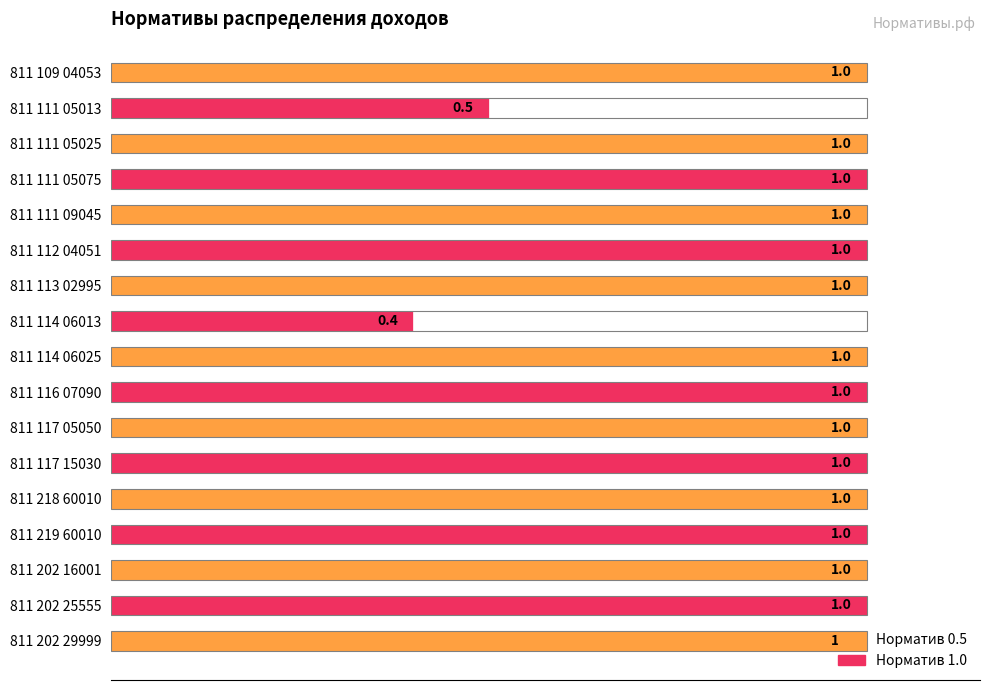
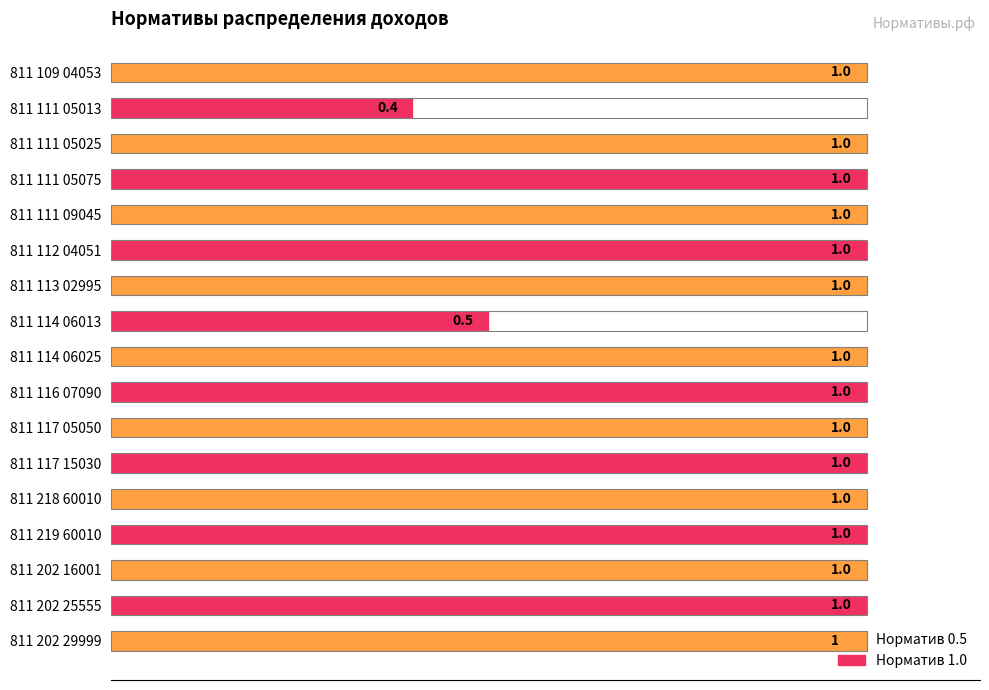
811 111 05013: 0.5 -> 0.4
811 114 06013: 0.4 -> 0.5
